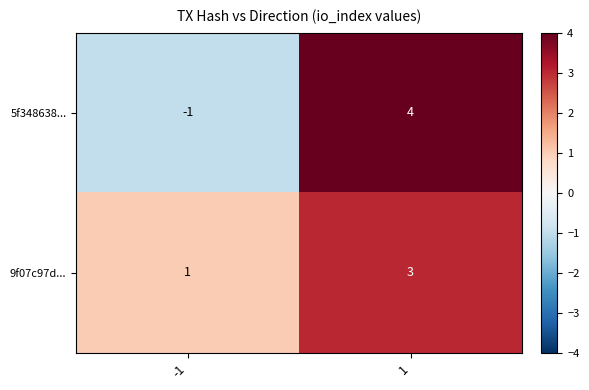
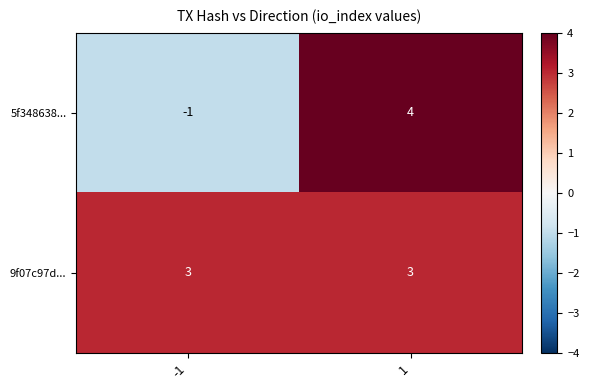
9f07c97d..., -1: 1 -> 3
